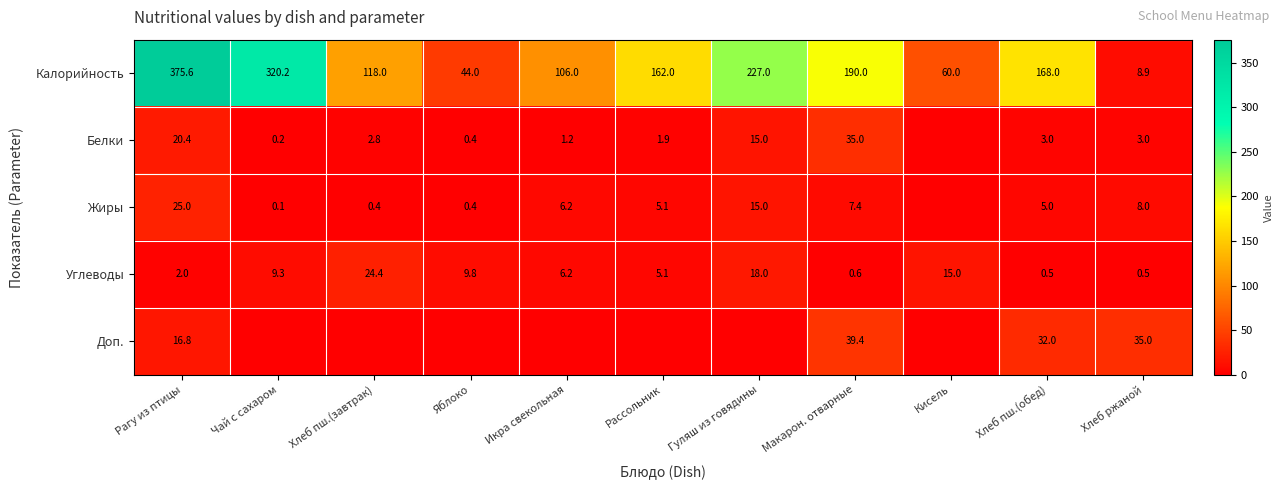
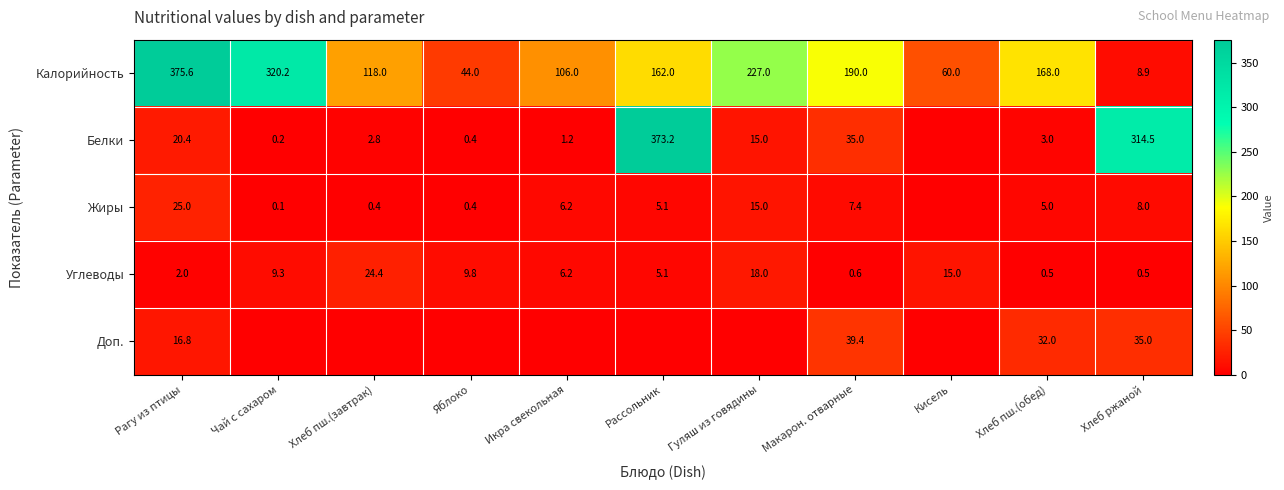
Белки, Рассольник: 1.9 -> 373.2
Белки, Хлеб ржаной: 3.0 -> 314.5
